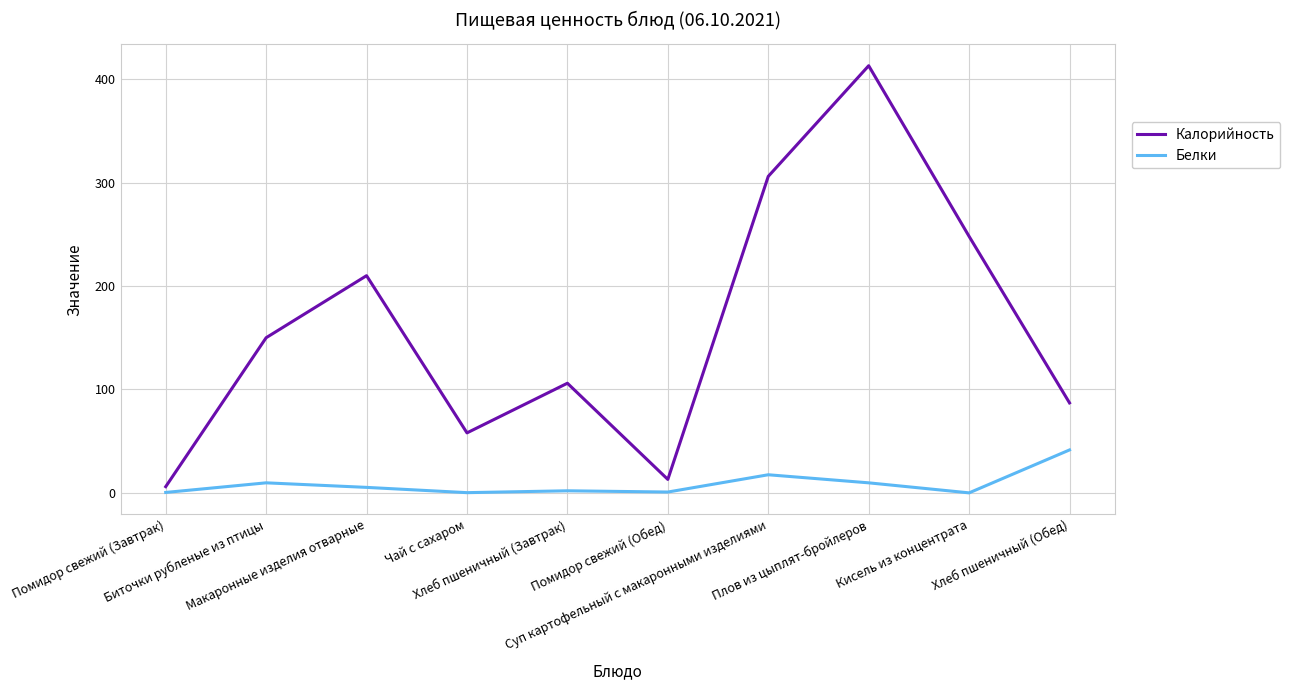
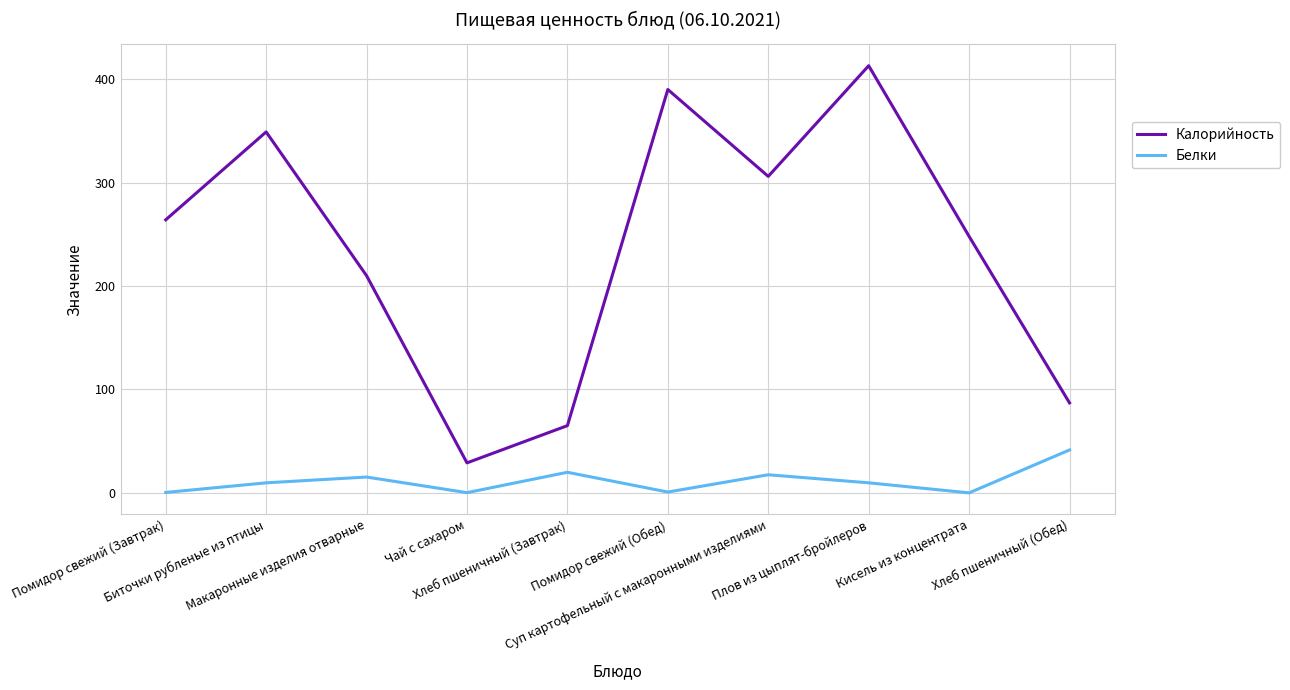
Калорийность, Помидор свежий (Завтрак): 6 -> 264
Калорийность, Биточки рубленые из птицы: 150 -> 349
Белки, Макаронные изделия отварные: 5 -> 15
Калорийность, Чай с сахаром: 58 -> 29
Калорийность, Хлеб пшеничный (Завтрак): 106 -> 65
Белки, Хлеб пшеничный (Завтрак): 2 -> 20
Калорийность, Помидор свежий (Обед): 13 -> 390
